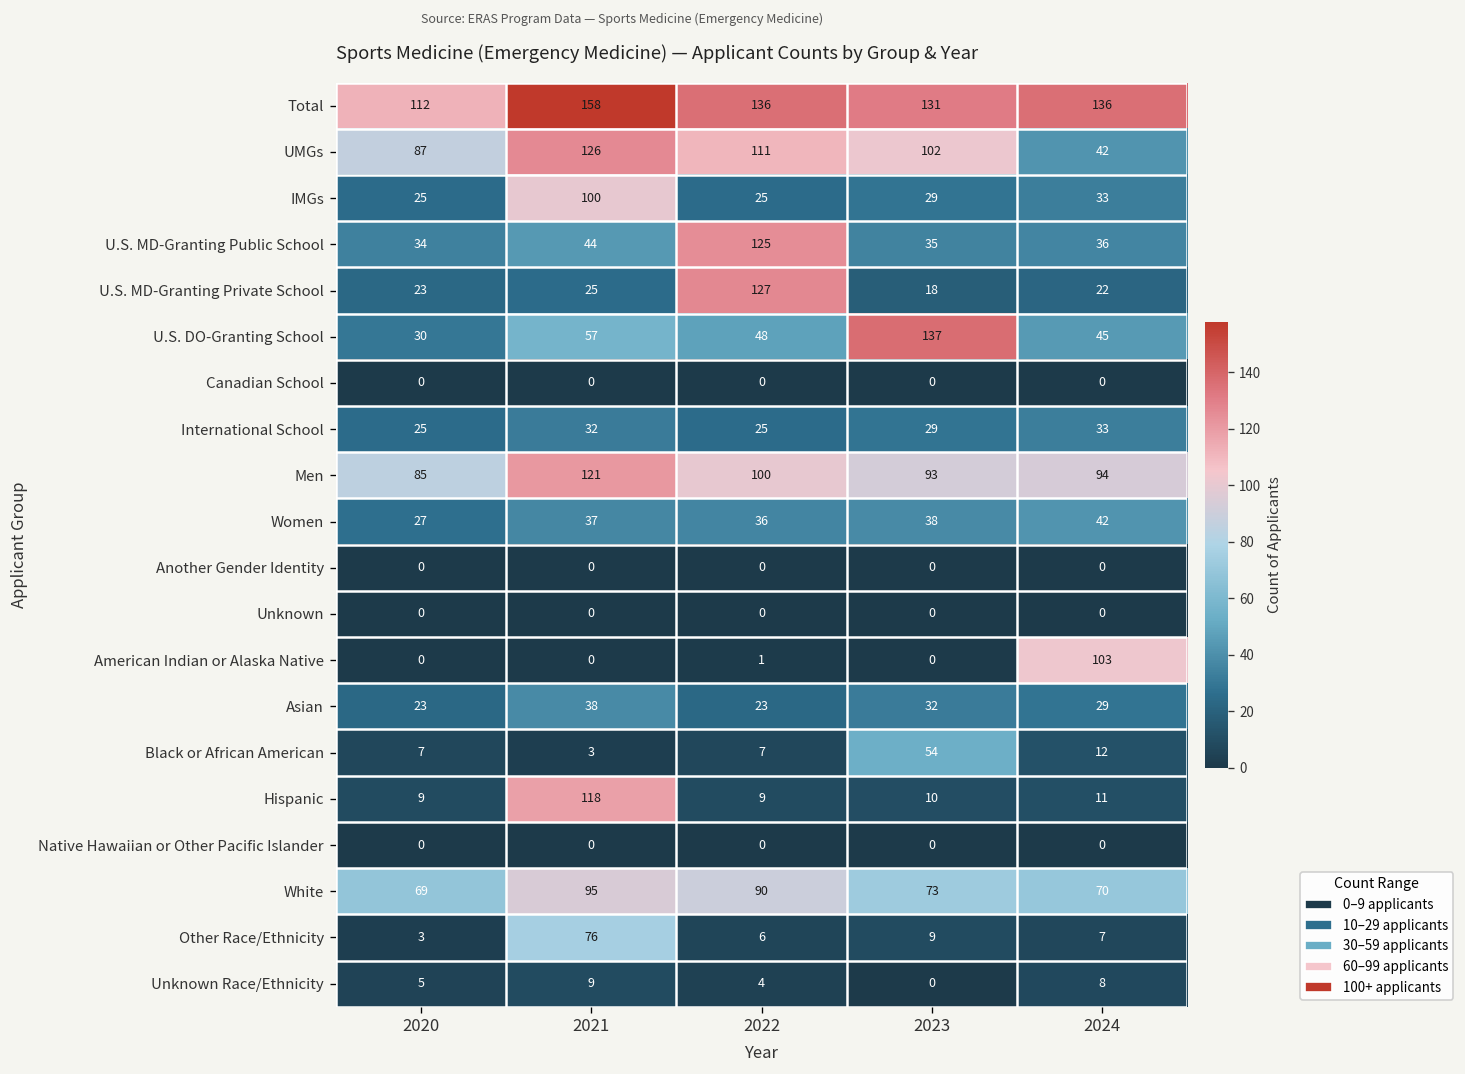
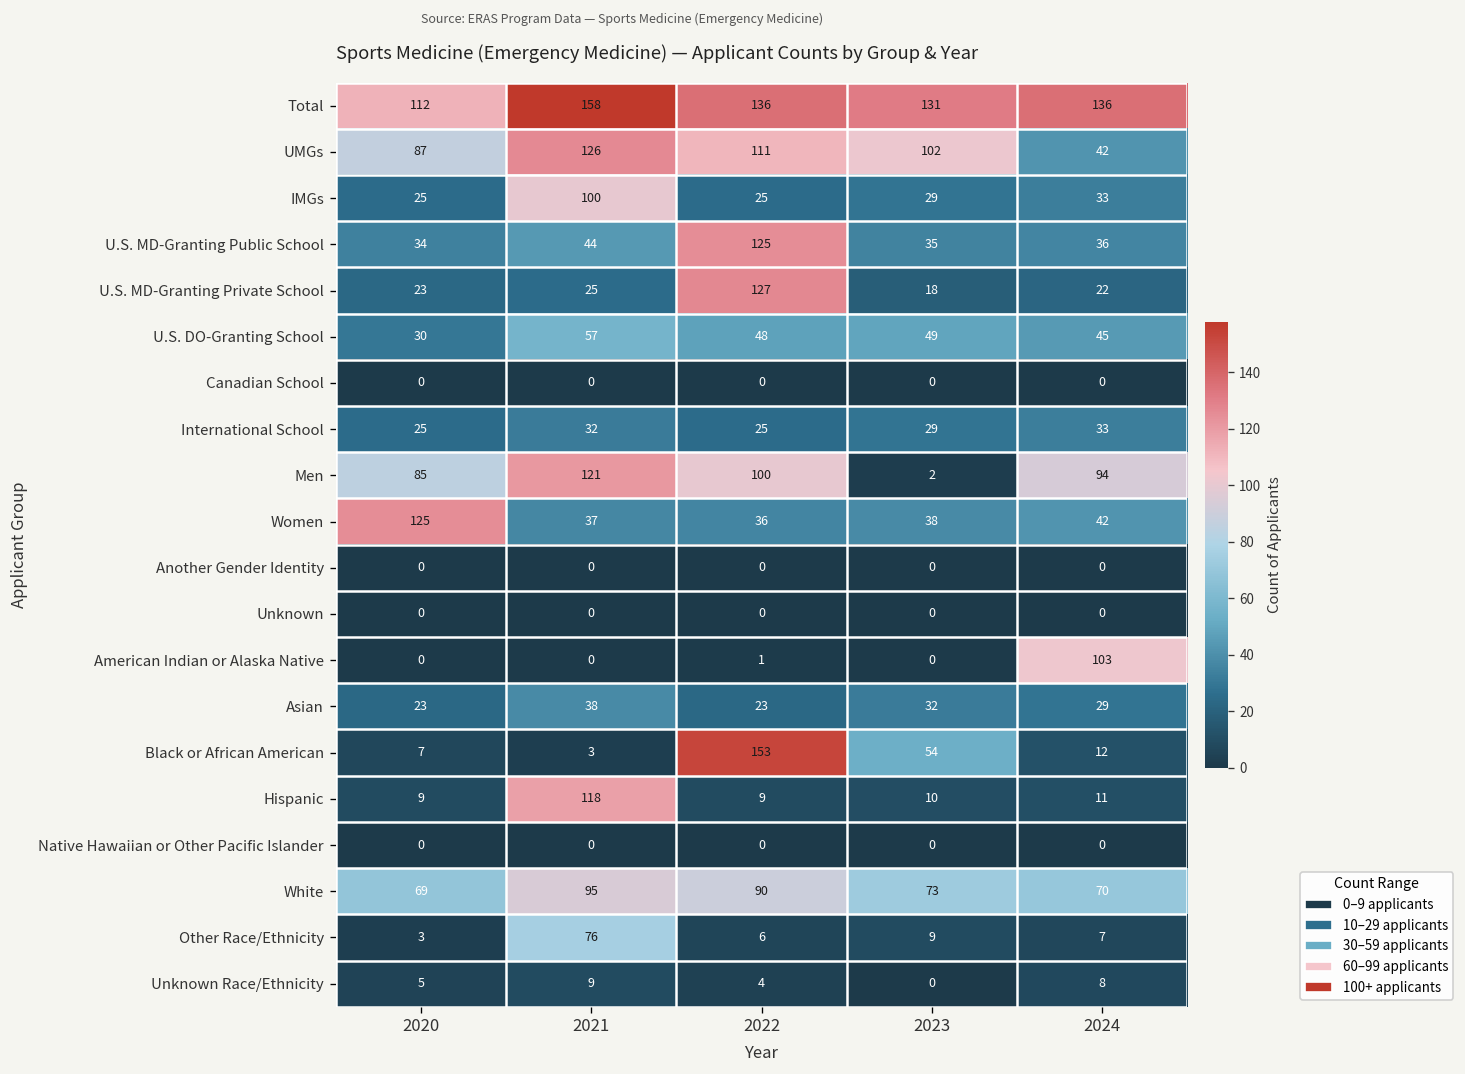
U.S. DO-Granting School, 2023: 137 -> 49
Men, 2023: 93 -> 2
Women, 2020: 27 -> 125
Black or African American, 2022: 7 -> 153
